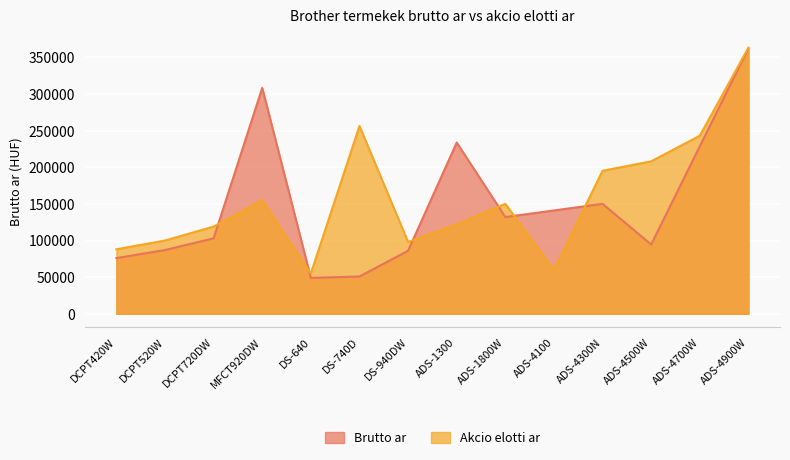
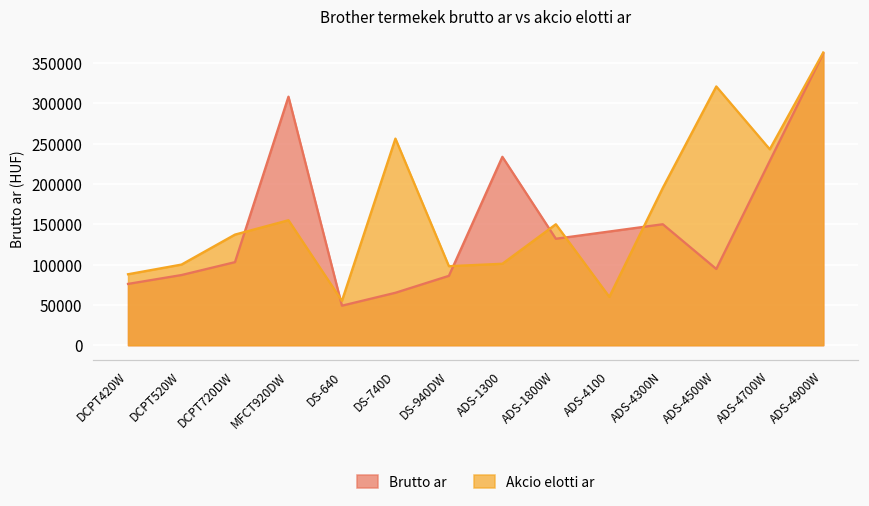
Akcio elotti ar, DCPT720DW: 120000 -> 140000
Brutto ar, DS-740D: 50000 -> 60000
Akcio elotti ar, ADS-1300: 120000 -> 100000
Akcio elotti ar, ADS-4500W: 210000 -> 320000
